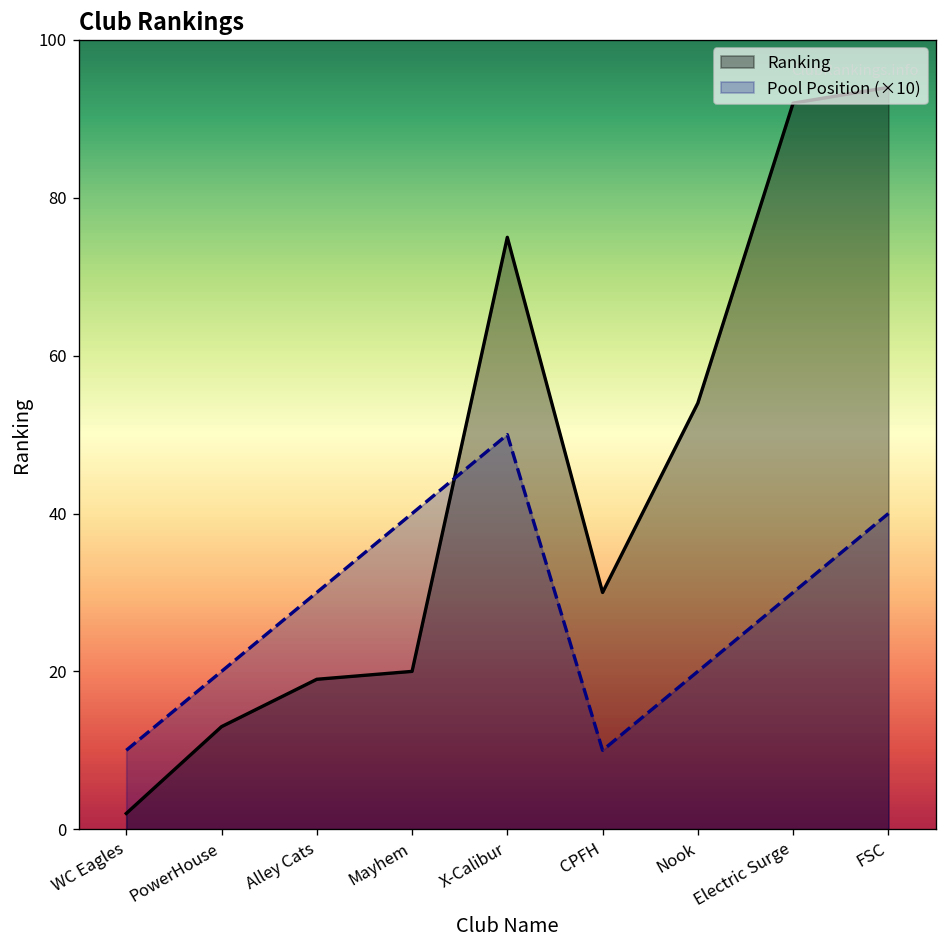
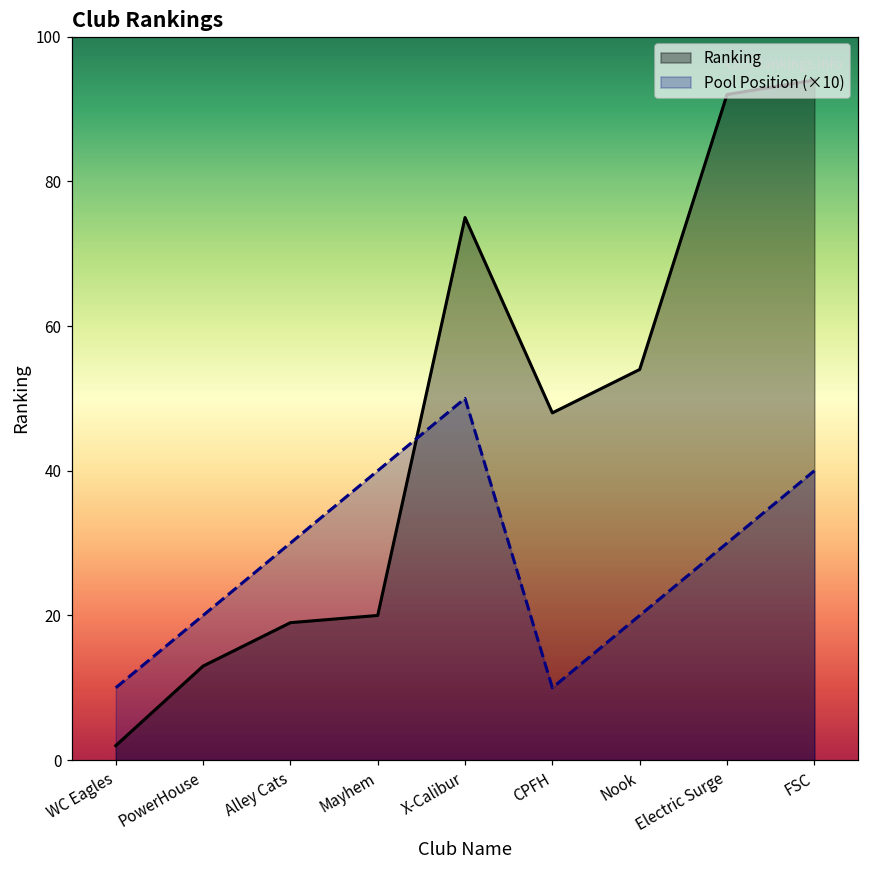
Ranking, CPFH: 30 -> 48
